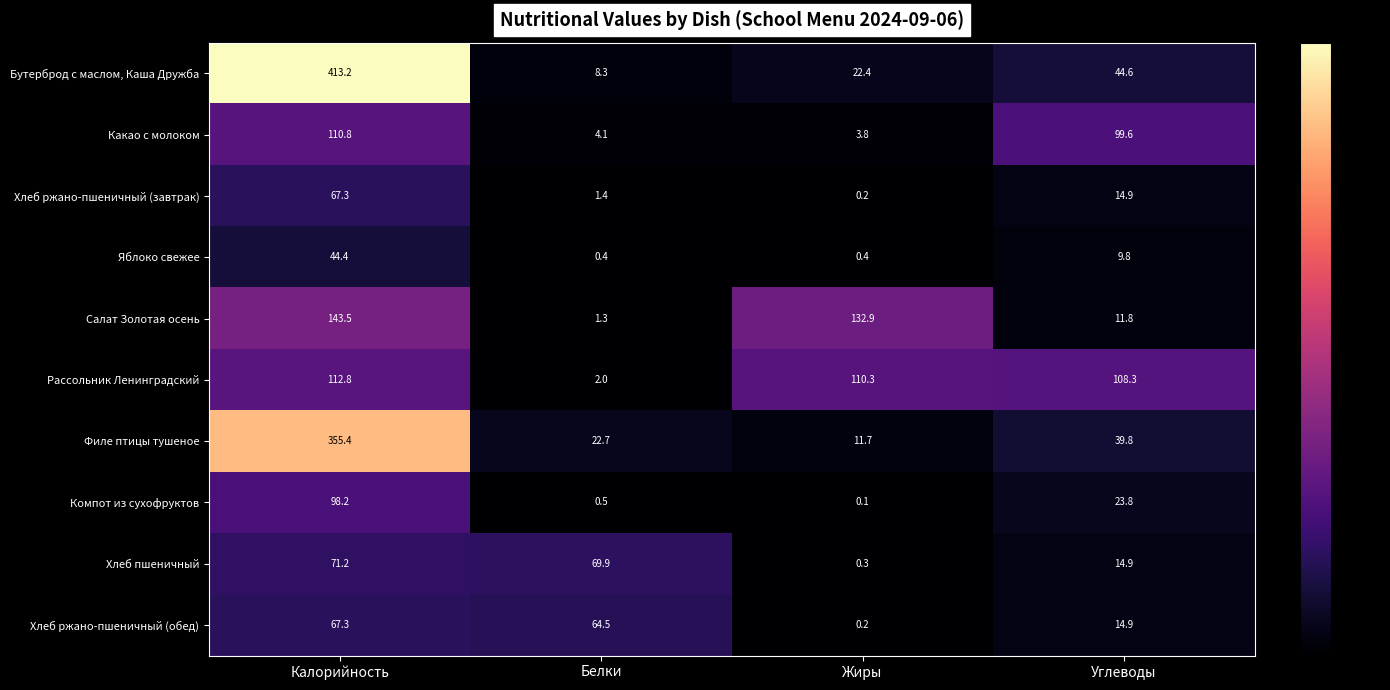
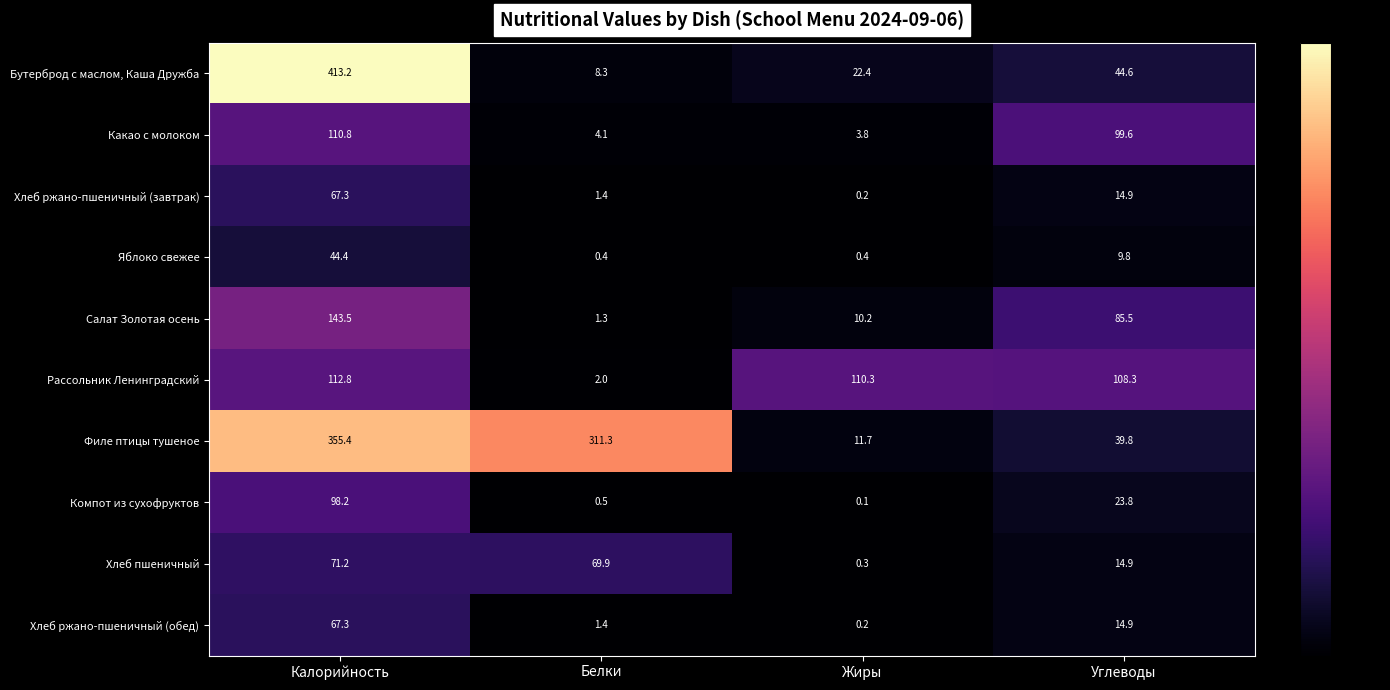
Салат Золотая осень, Жиры: 132.9 -> 10.2
Салат Золотая осень, Углеводы: 11.8 -> 85.5
Филе птицы тушеное, Белки: 22.7 -> 311.3
Хлеб ржано-пшеничный (обед), Белки: 64.5 -> 1.4
